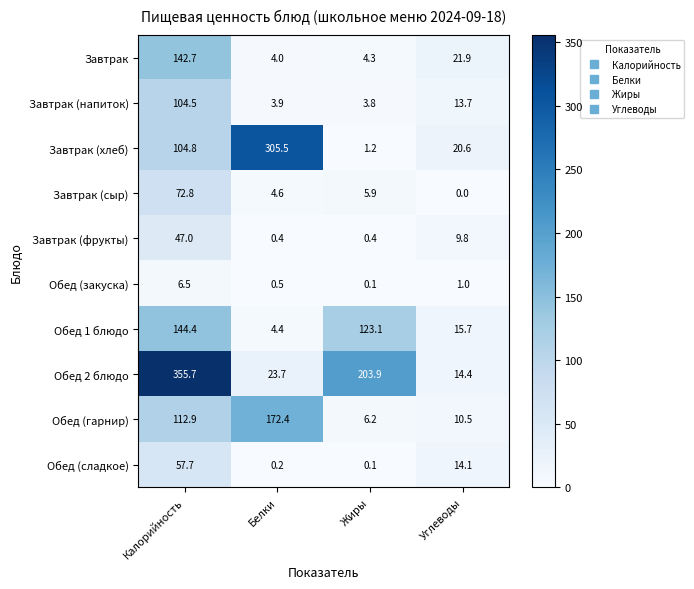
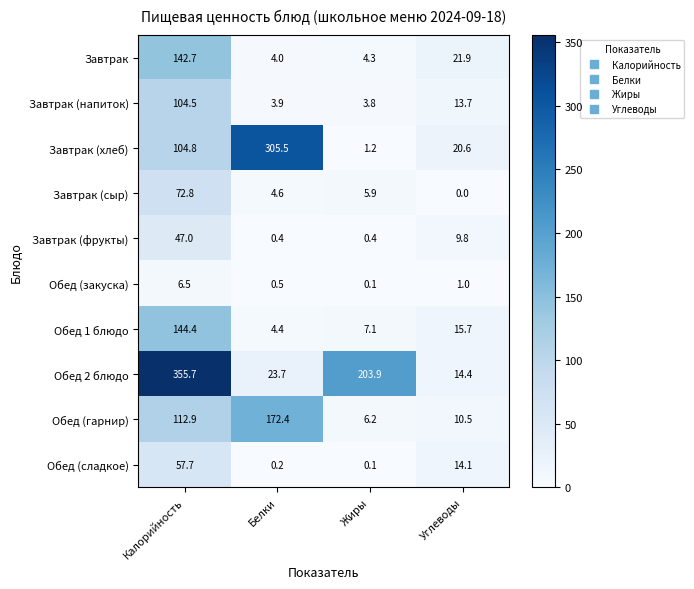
Обед 1 блюдо, Жиры: 123.1 -> 7.1
